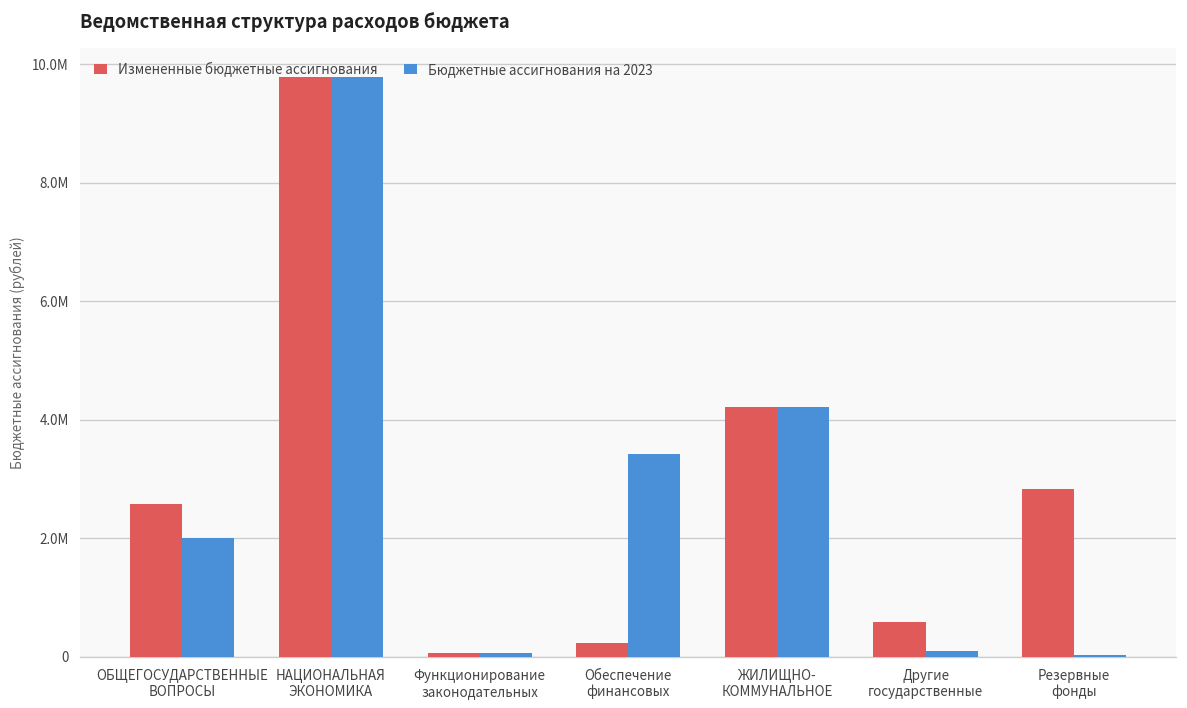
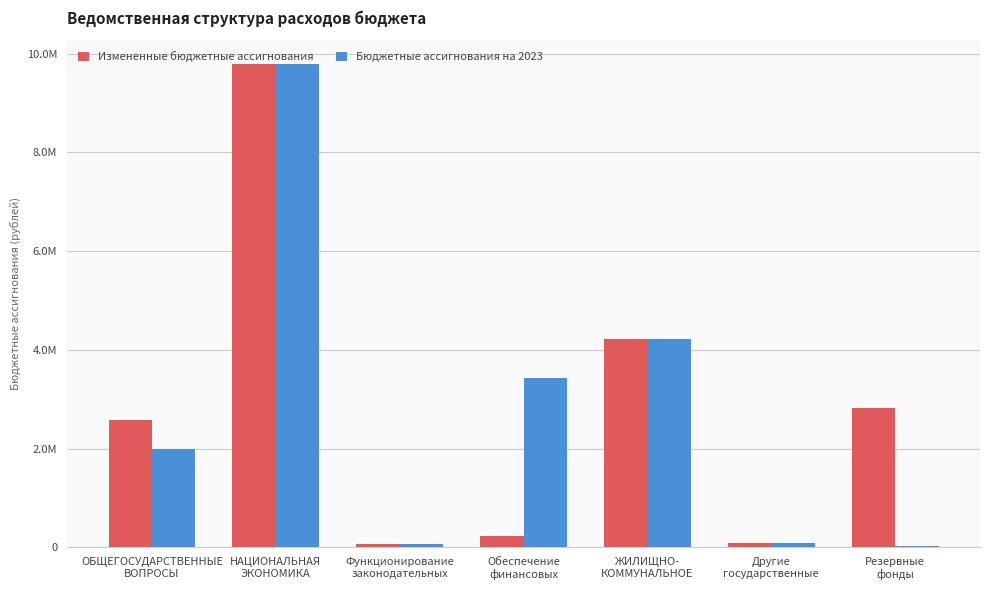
Измененные бюджетные ассигнования, Другие государственные: 600000 -> 100000
